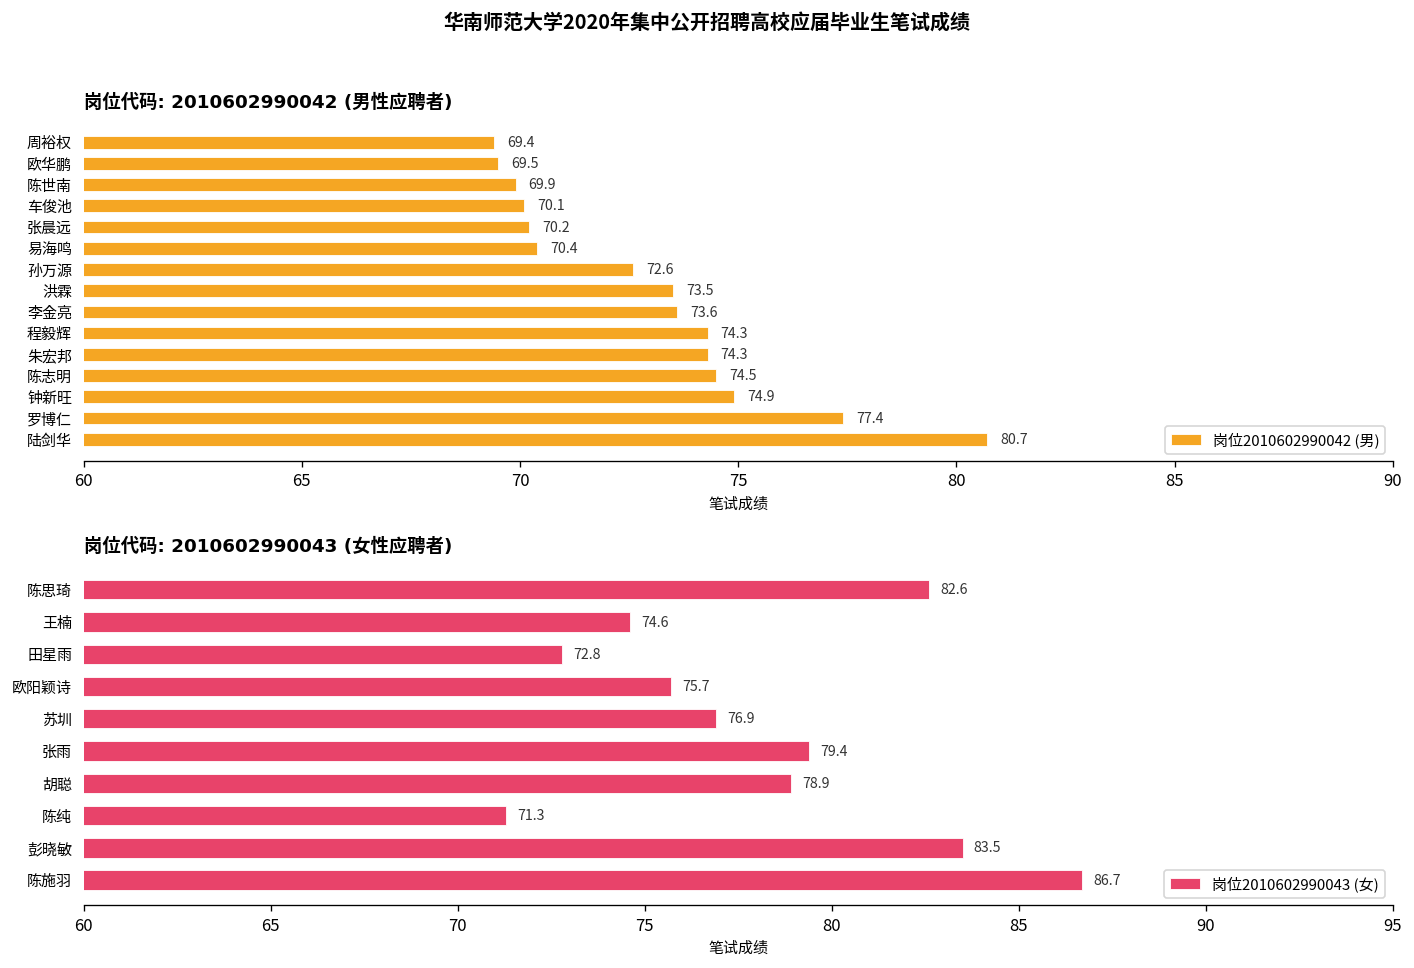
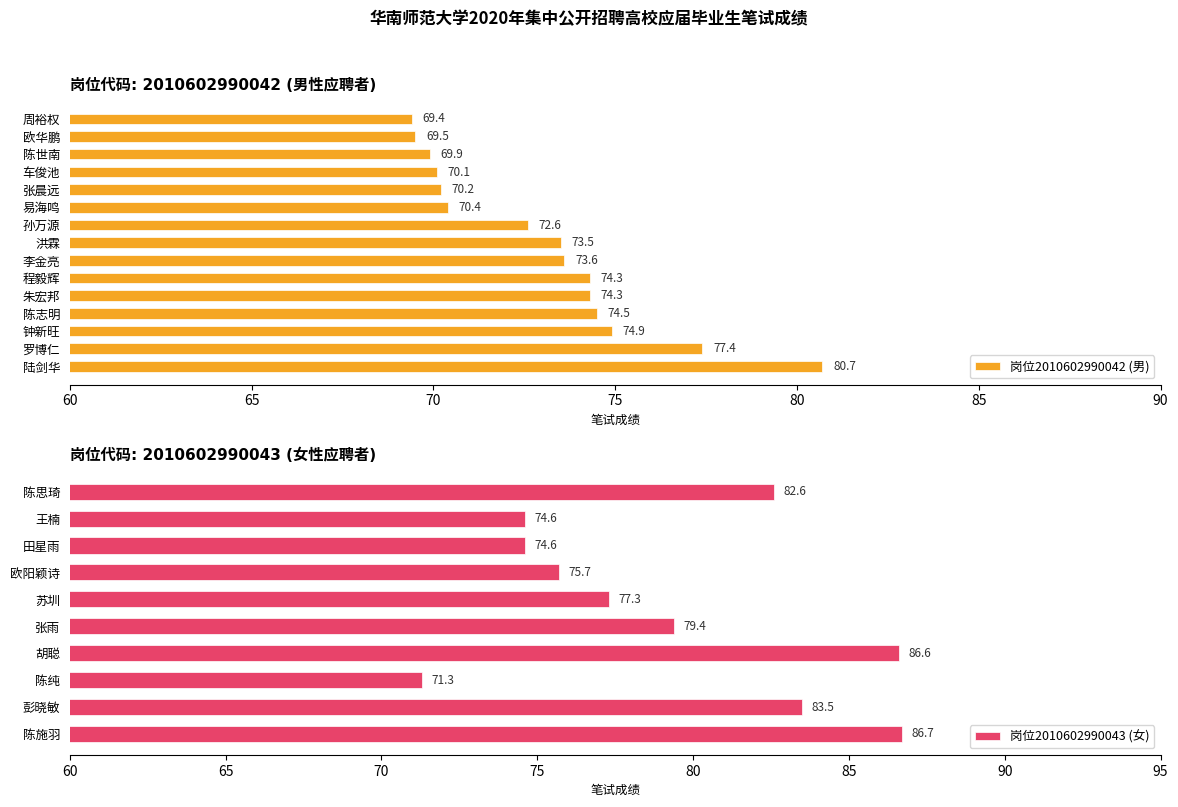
岗位代码: 2010602990043 (女性应聘者), 田星雨: 72.8 -> 74.6
岗位代码: 2010602990043 (女性应聘者), 苏圳: 76.9 -> 77.3
岗位代码: 2010602990043 (女性应聘者), 胡聪: 78.9 -> 86.6
